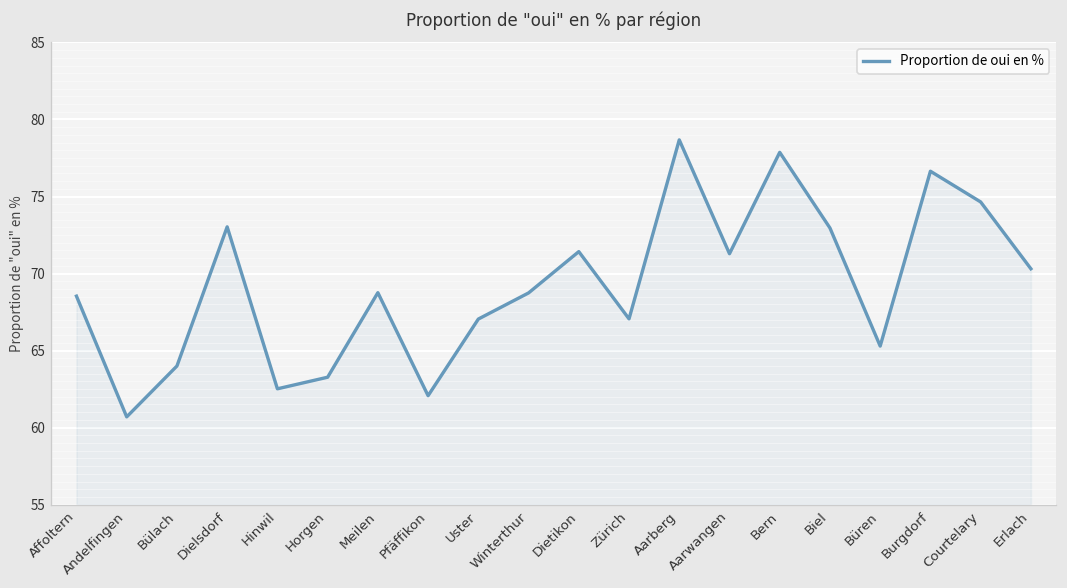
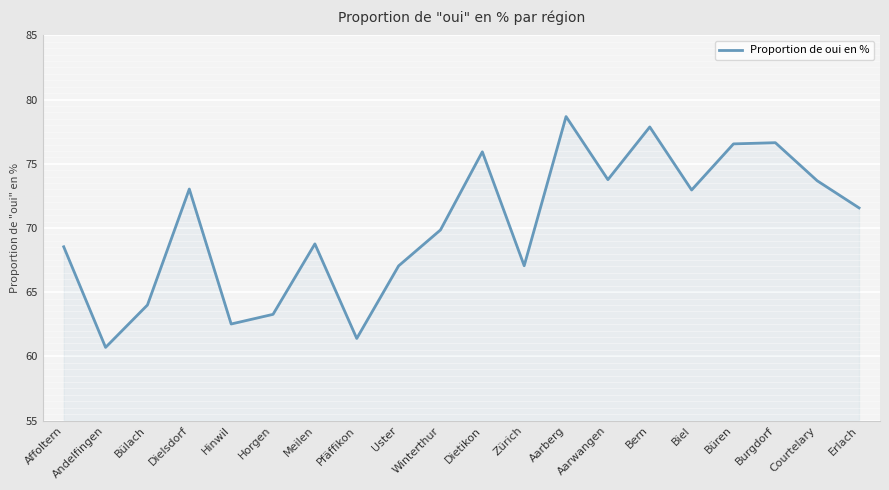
Pfäffikon: 62.1 -> 61.4
Winterthur: 68.7 -> 69.8
Dietikon: 71.4 -> 75.9
Aarwangen: 71.3 -> 73.8
Büren: 65.3 -> 76.5
Courtelary: 74.6 -> 73.7
Erlach: 70.3 -> 71.6
